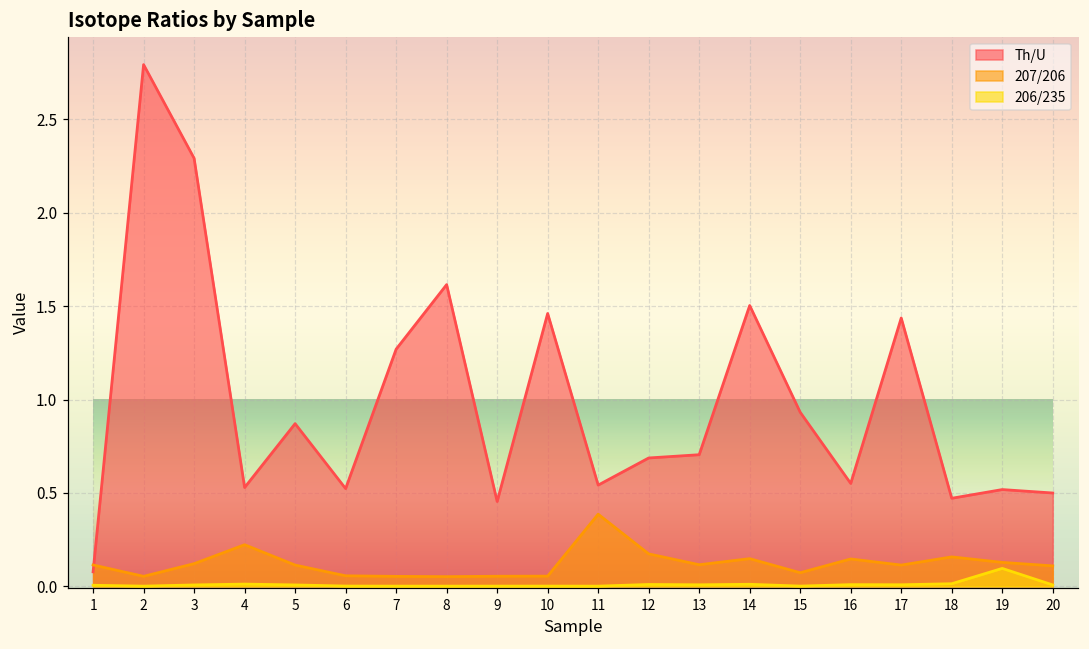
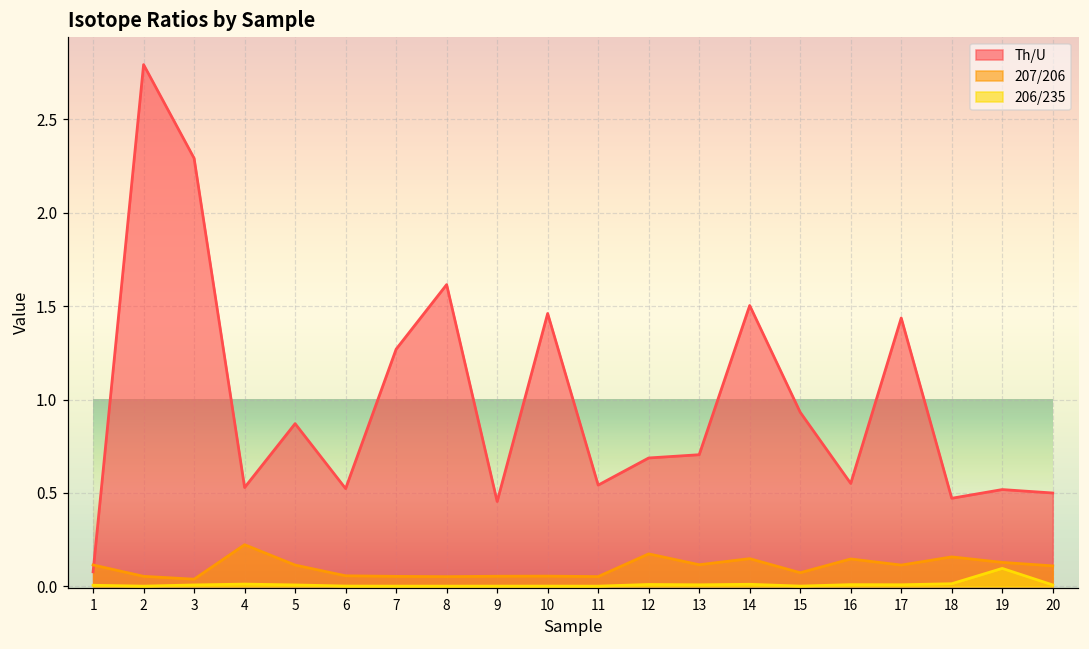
207/206, 3: 0.12 -> 0.04
207/206, 11: 0.39 -> 0.05
